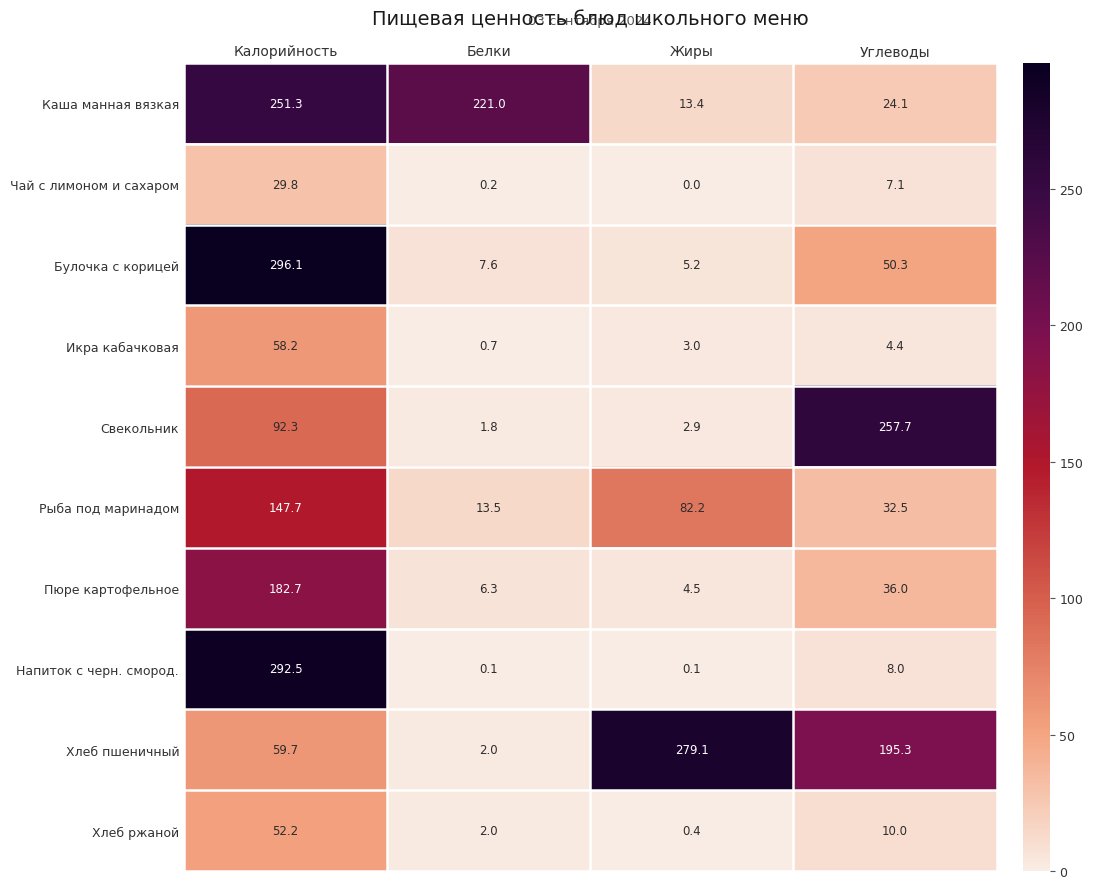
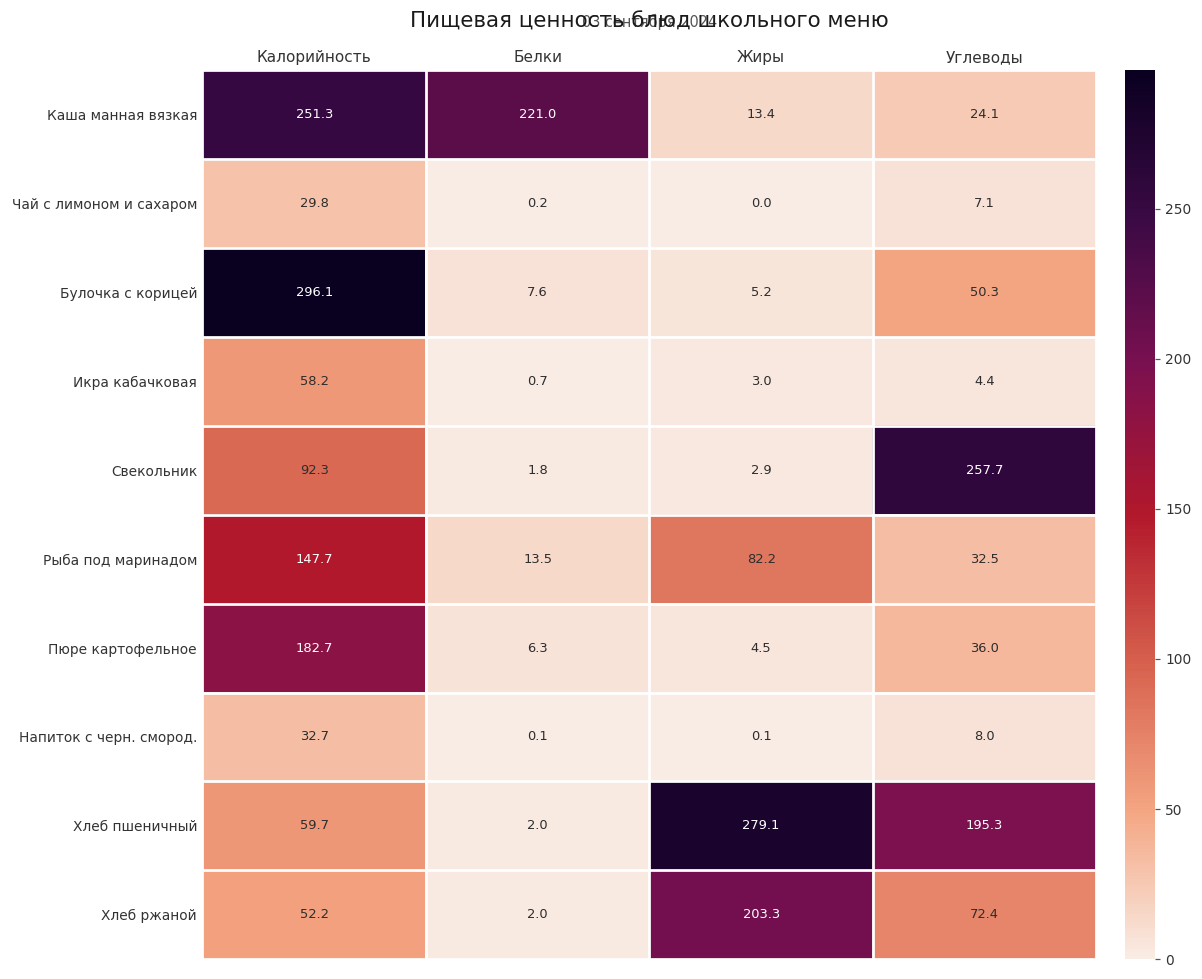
Напиток с черн. смород., Калорийность: 292.5 -> 32.7
Хлеб ржаной, Жиры: 0.4 -> 203.3
Хлеб ржаной, Углеводы: 10.0 -> 72.4
